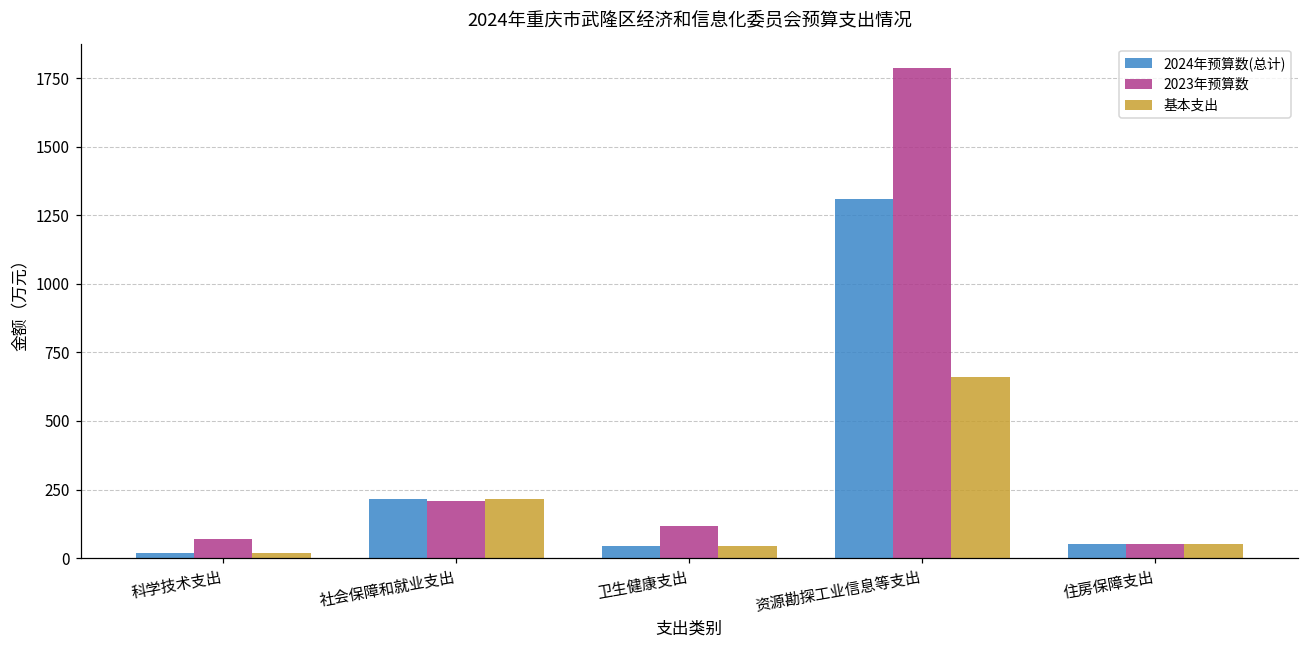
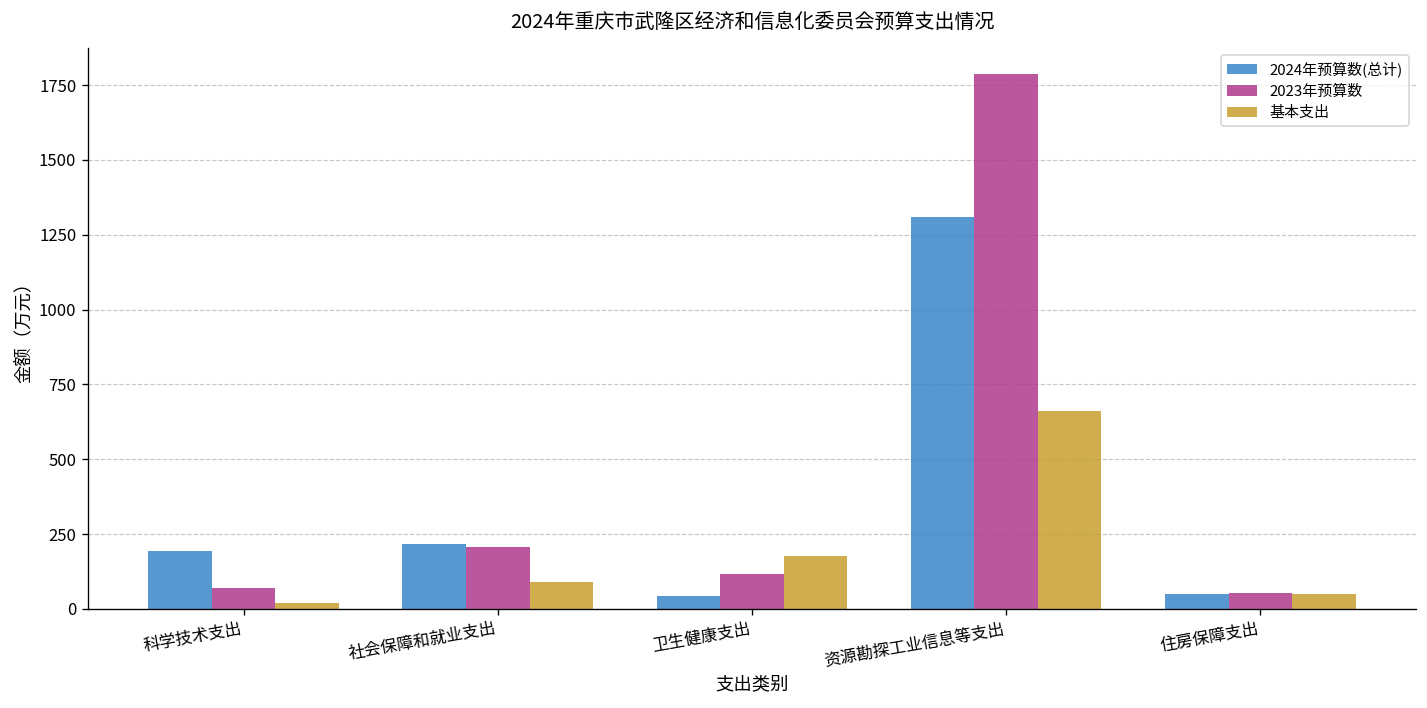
2024年预算数(总计), 科学技术支出: 20 -> 190
基本支出, 社会保障和就业支出: 220 -> 90
基本支出, 卫生健康支出: 40 -> 180
